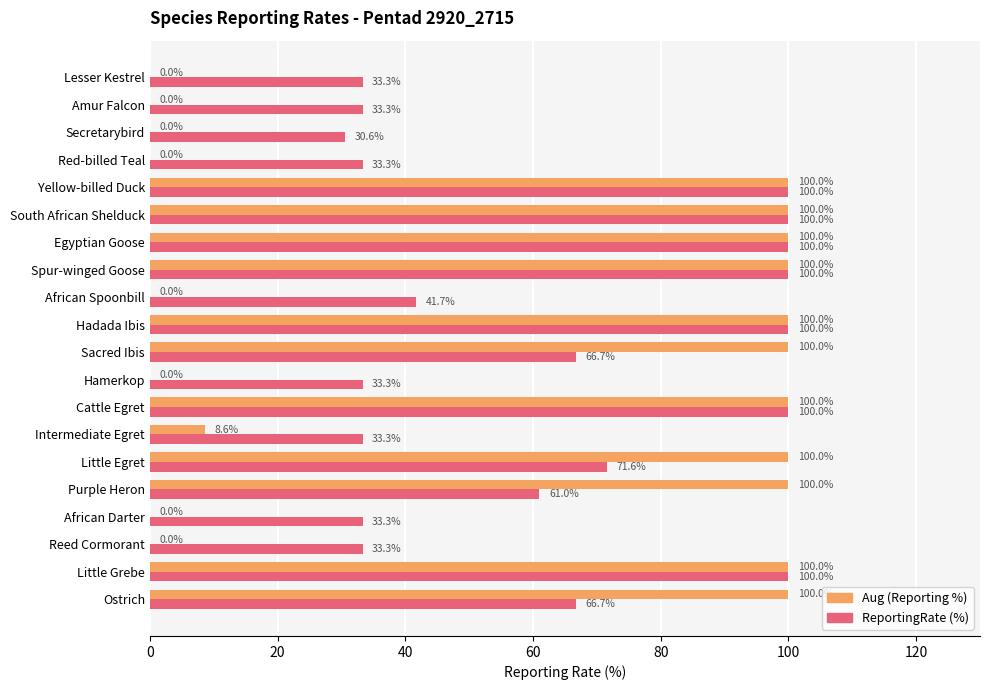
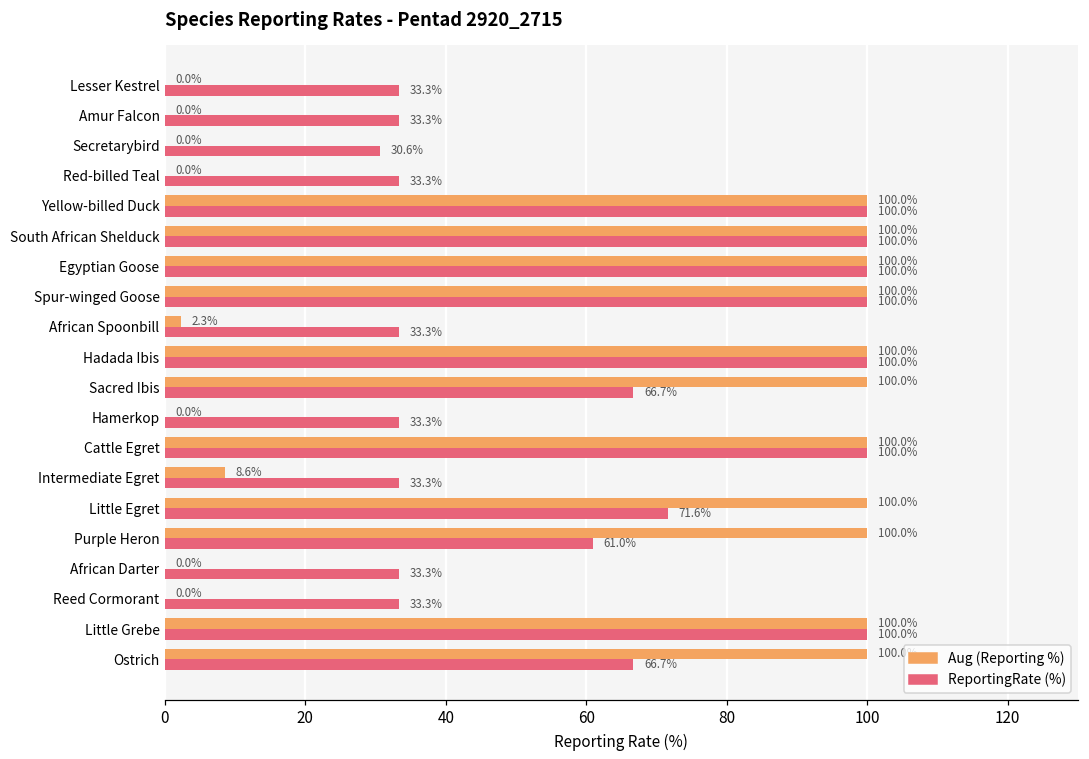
Aug (Reporting %), African Spoonbill: 0.0% -> 2.3%
ReportingRate (%), African Spoonbill: 41.7% -> 33.3%
